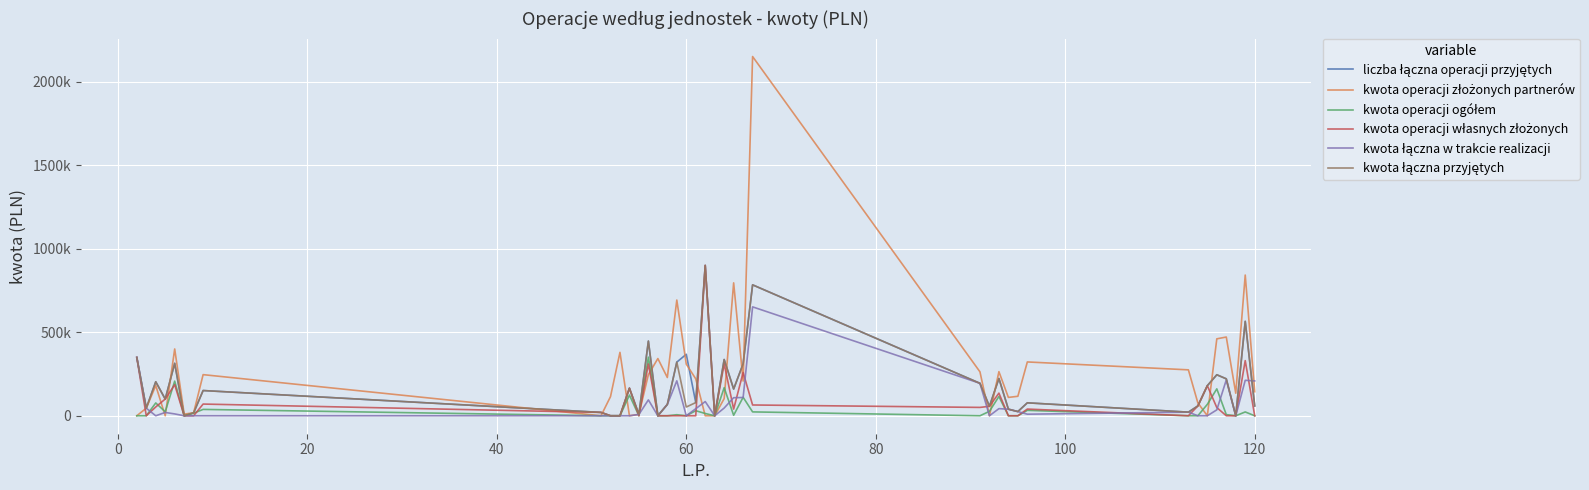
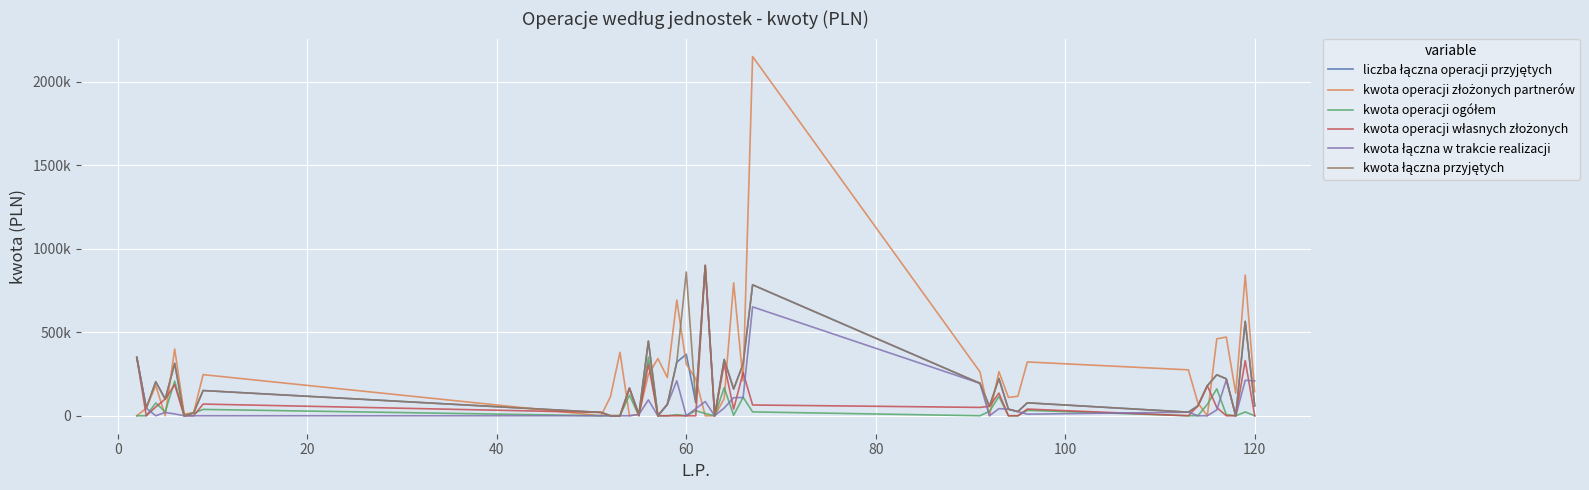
kwota łączna przyjętych, 60: 50000 -> 860000
